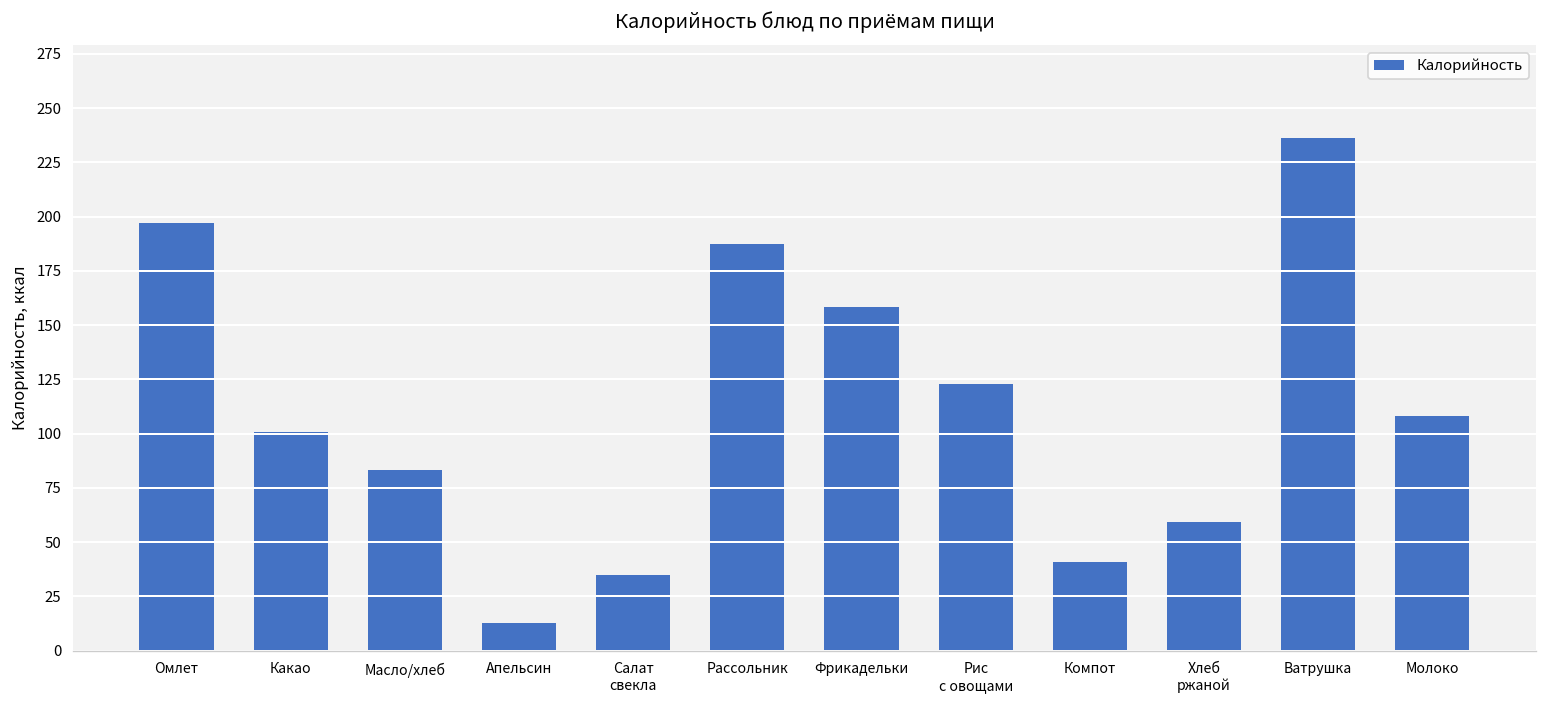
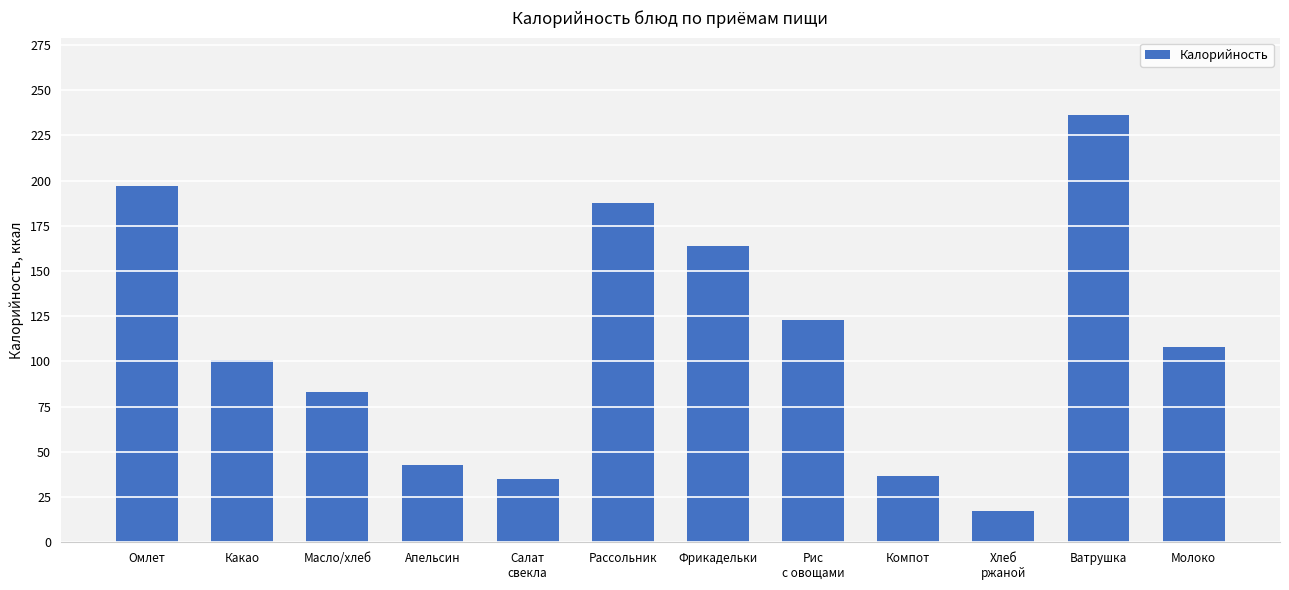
Апельсин: 13 -> 43
Фрикадельки: 158 -> 164
Компот: 41 -> 37
Хлеб ржаной: 59 -> 17
